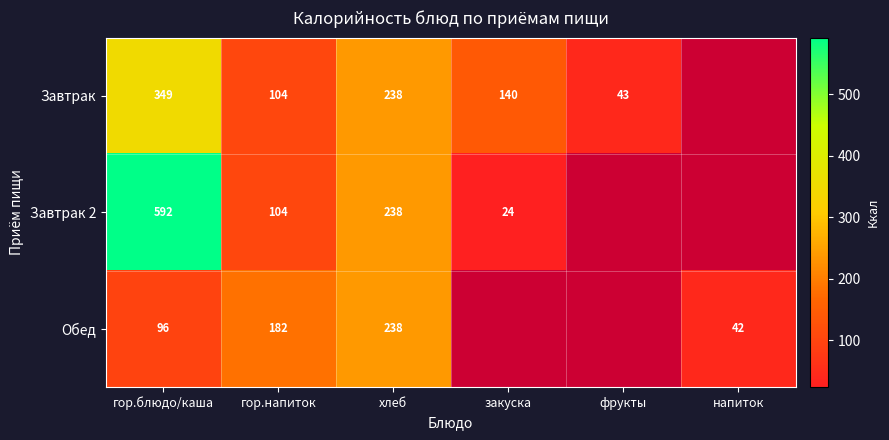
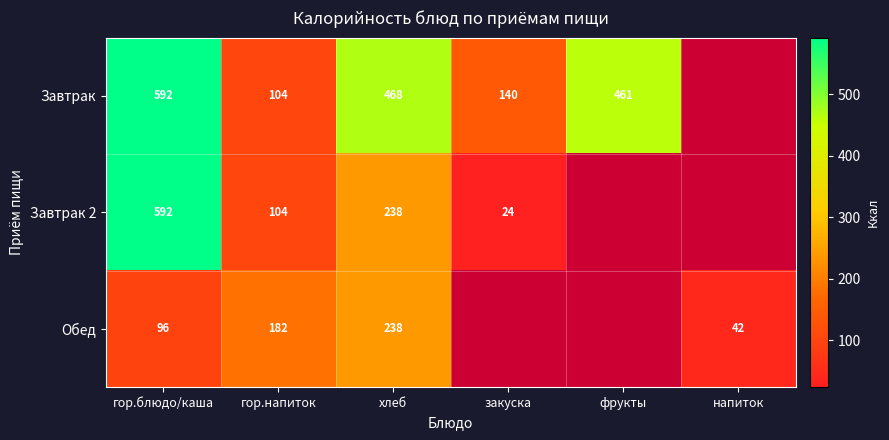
Завтрак, гор.блюдо/каша: 349 -> 592
Завтрак, хлеб: 238 -> 468
Завтрак, фрукты: 43 -> 461
